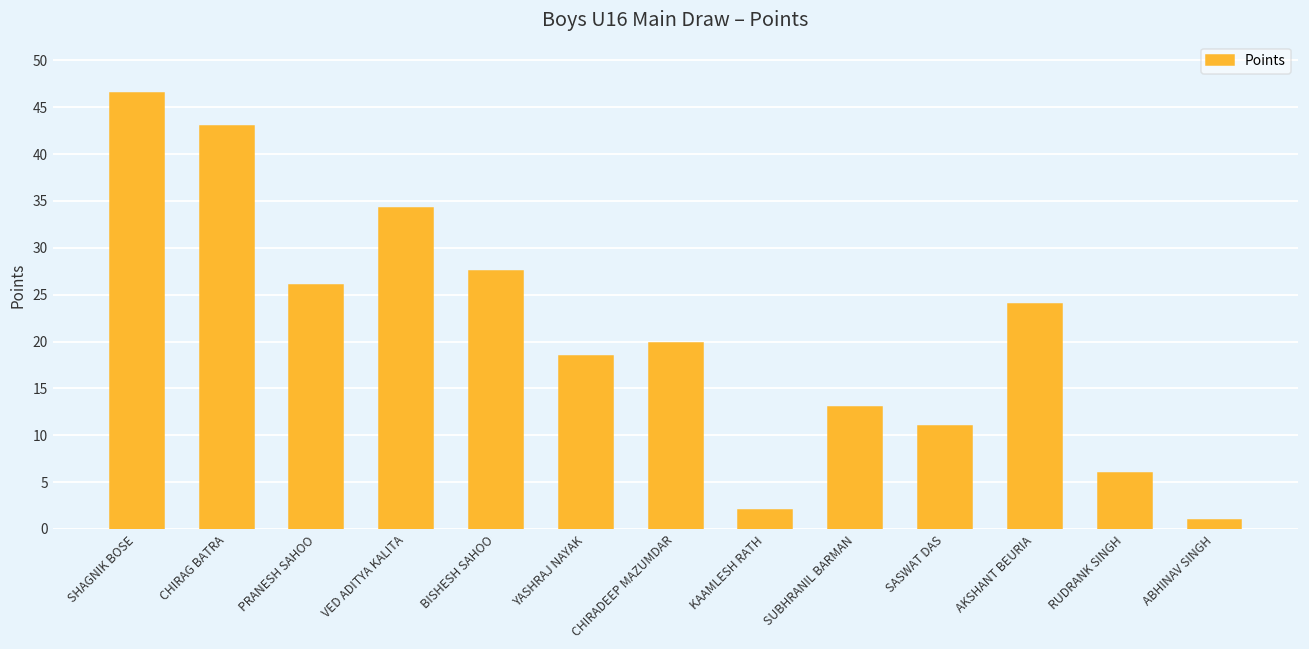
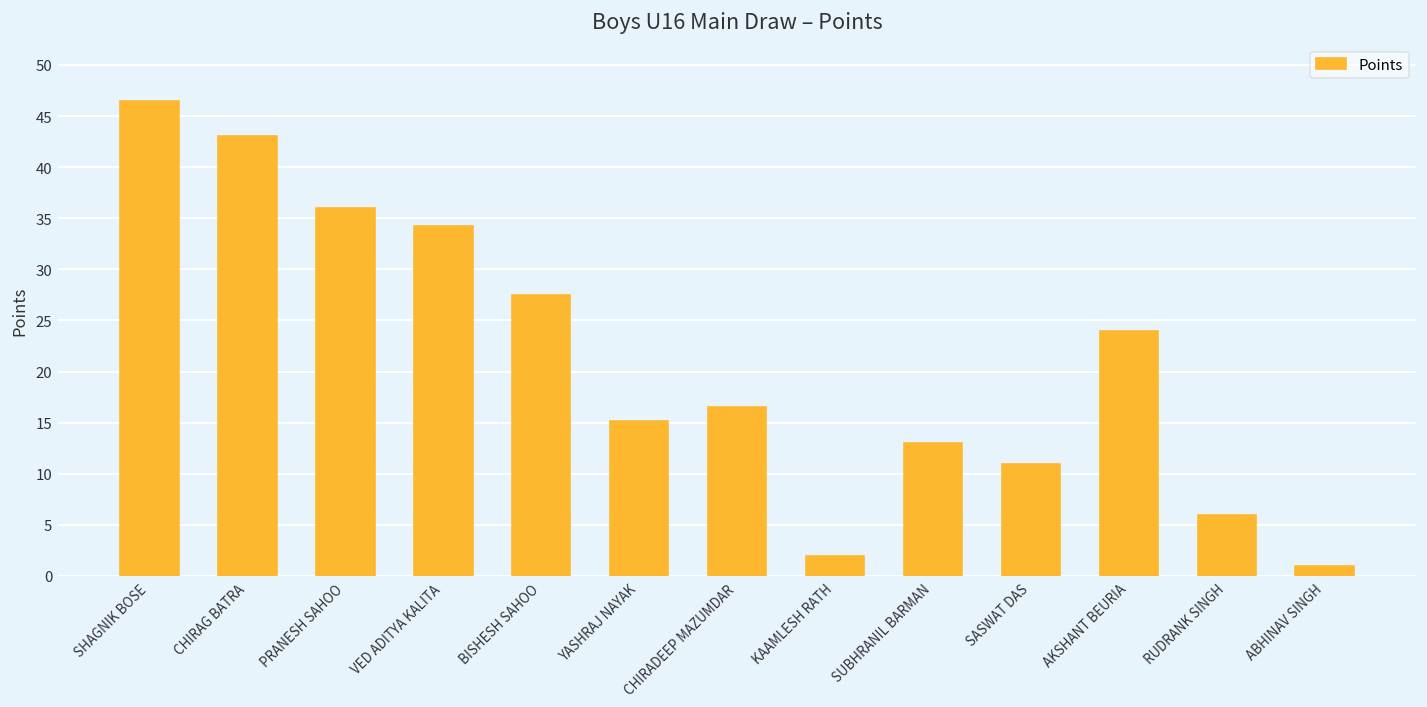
PRANESH SAHOO: 26 -> 36
YASHRAJ NAYAK: 19 -> 15
CHIRADEEP MAZUMDAR: 20 -> 17
